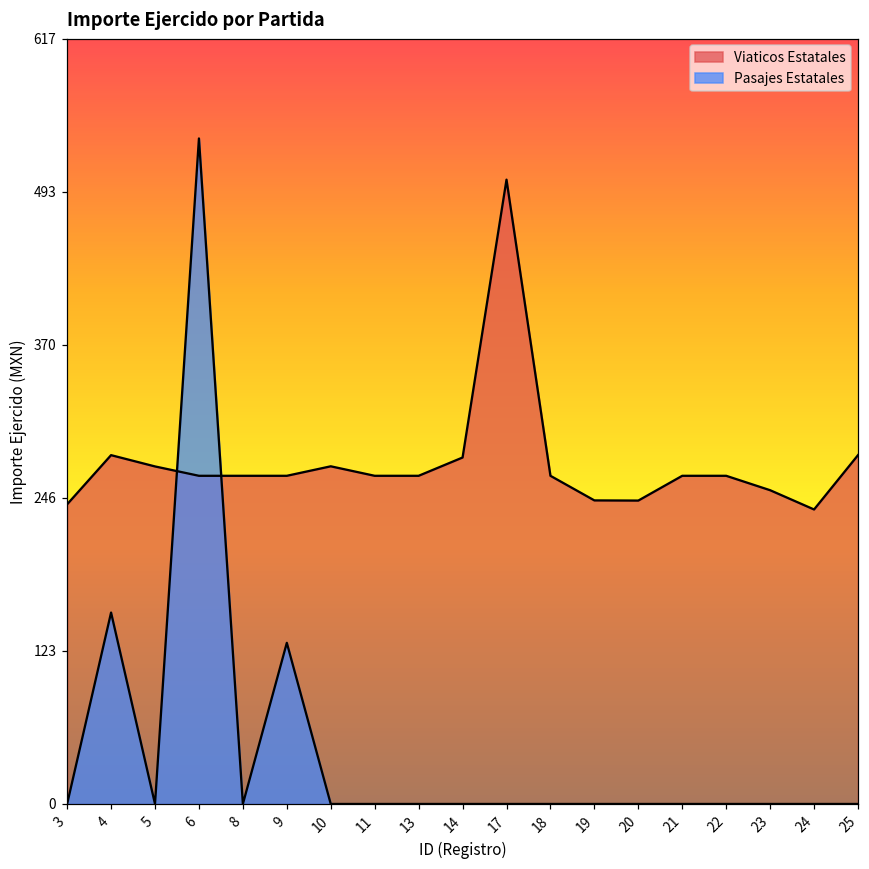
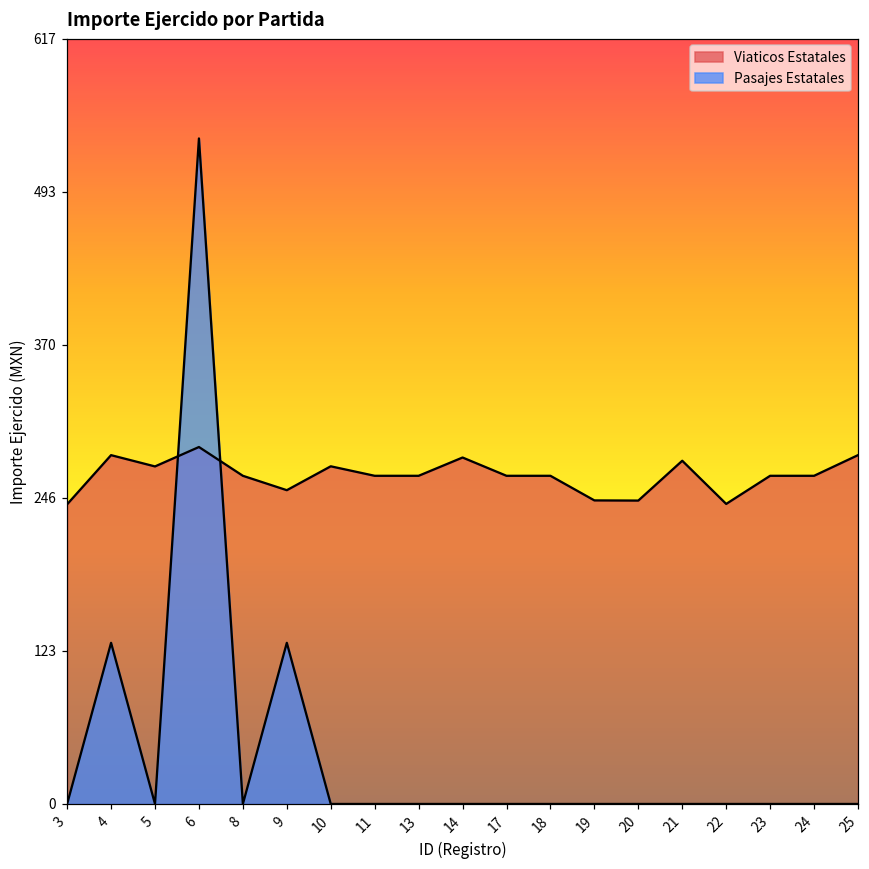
Pasajes Estatales, 4: 154 -> 130
Viaticos Estatales, 6: 265 -> 288
Viaticos Estatales, 9: 265 -> 253
Viaticos Estatales, 17: 504 -> 265
Viaticos Estatales, 21: 265 -> 277
Viaticos Estatales, 22: 265 -> 242
Viaticos Estatales, 23: 253 -> 265
Viaticos Estatales, 24: 238 -> 265
